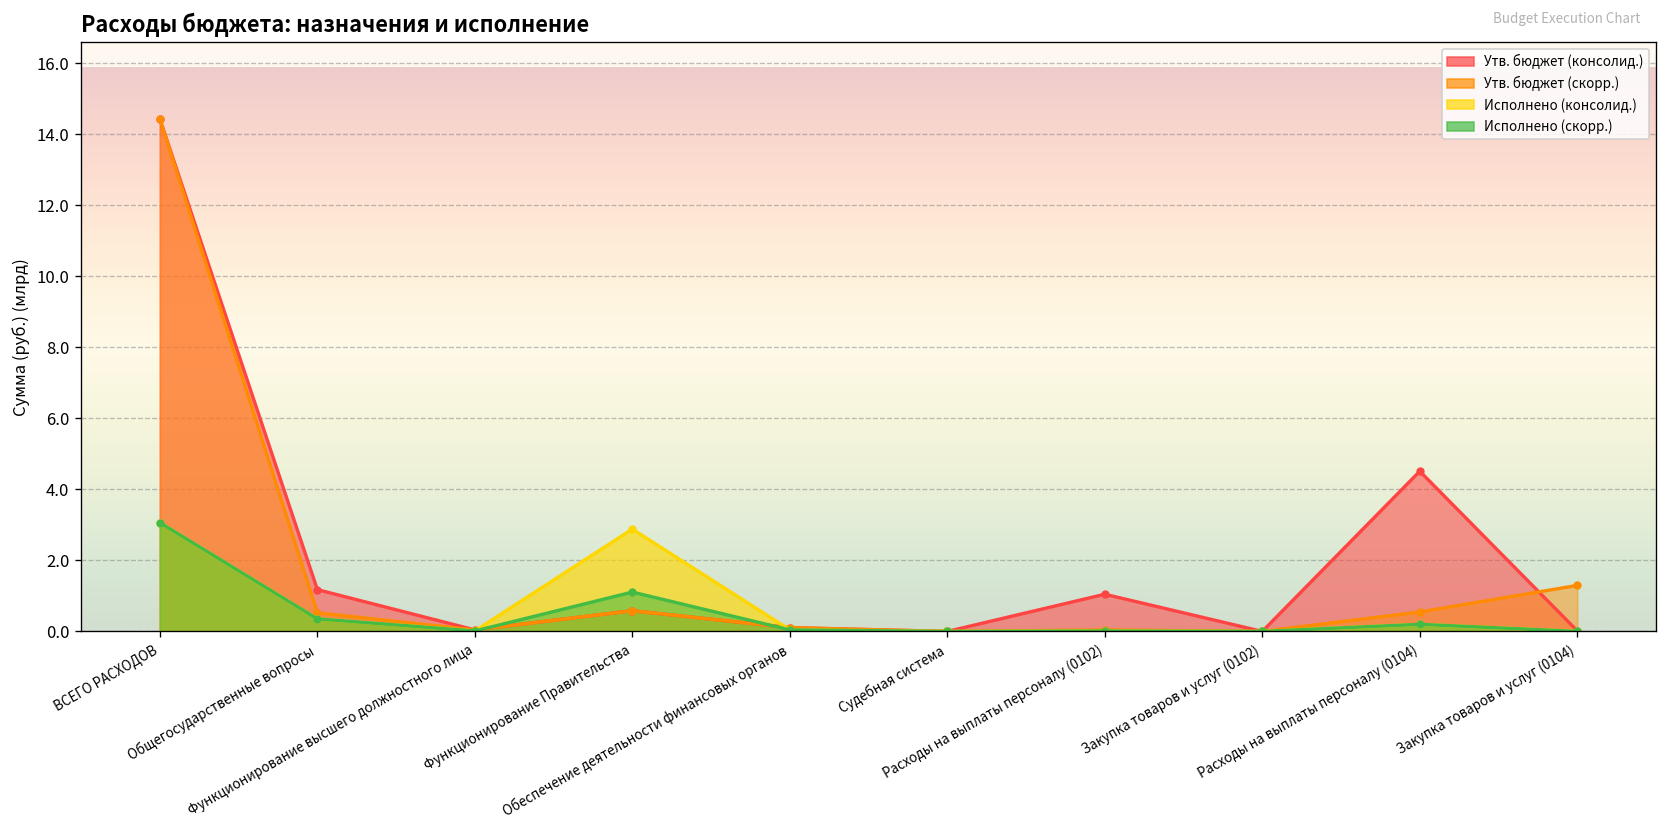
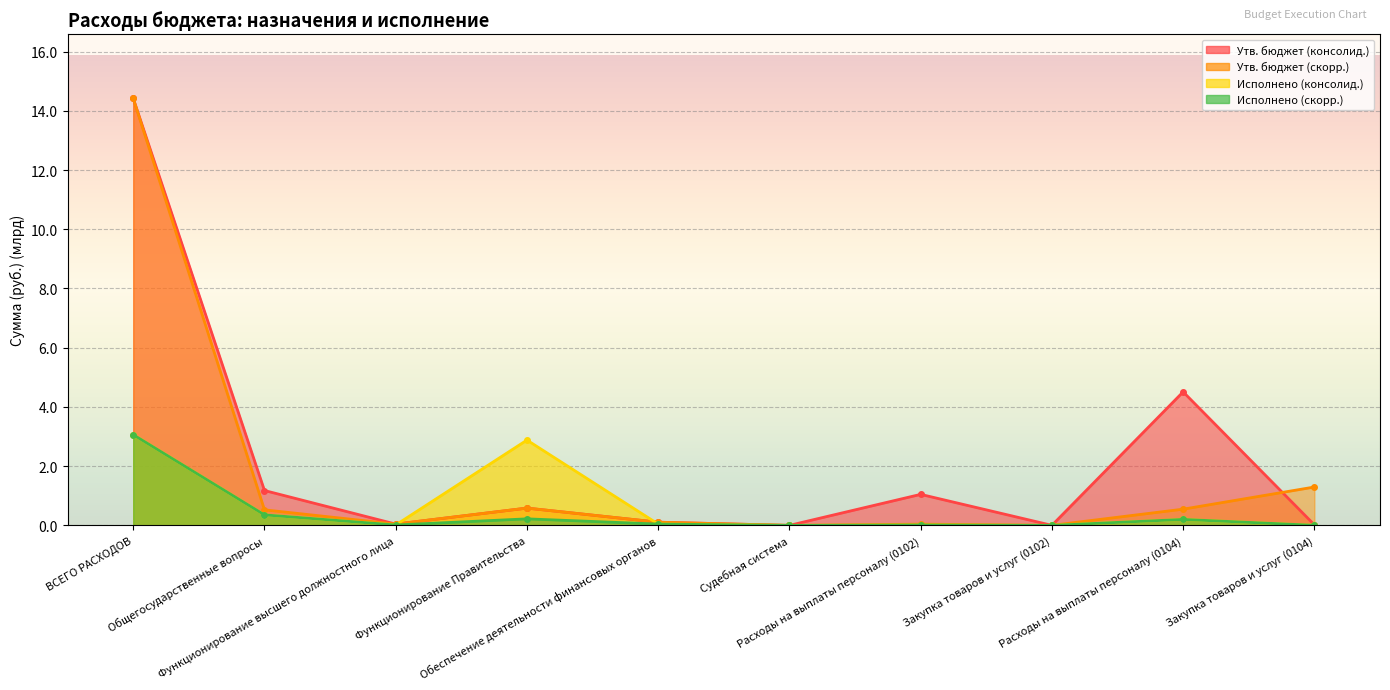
Исполнено (скорр.), Функционирование Правительства: 1.1 -> 0.2
